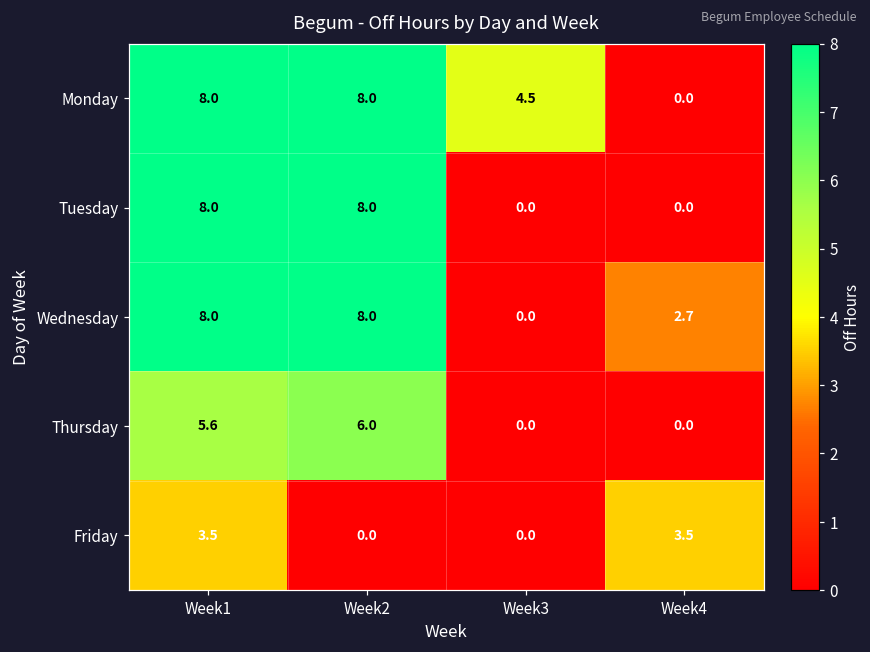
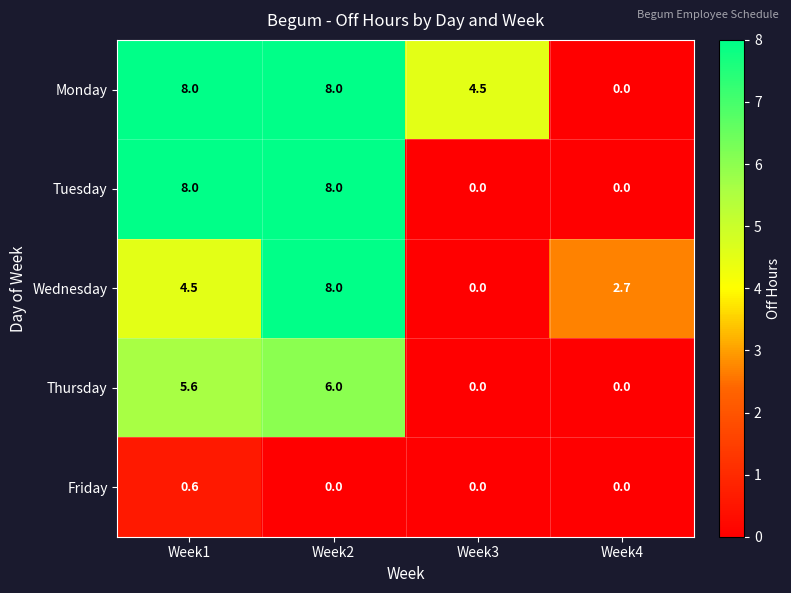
Wednesday, Week1: 8.0 -> 4.5
Friday, Week1: 3.5 -> 0.6
Friday, Week4: 3.5 -> 0.0
